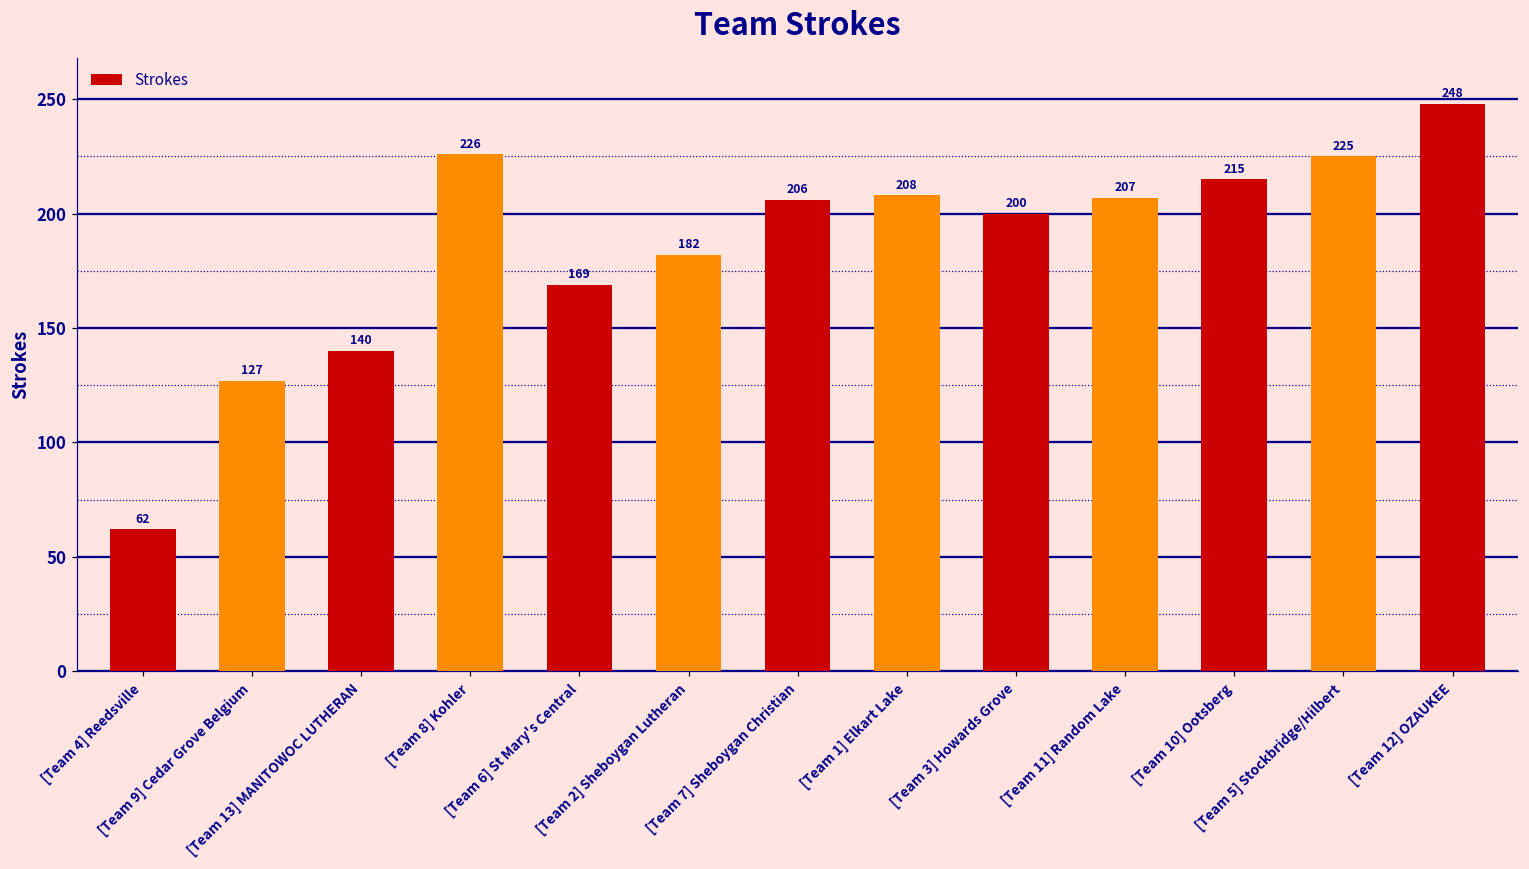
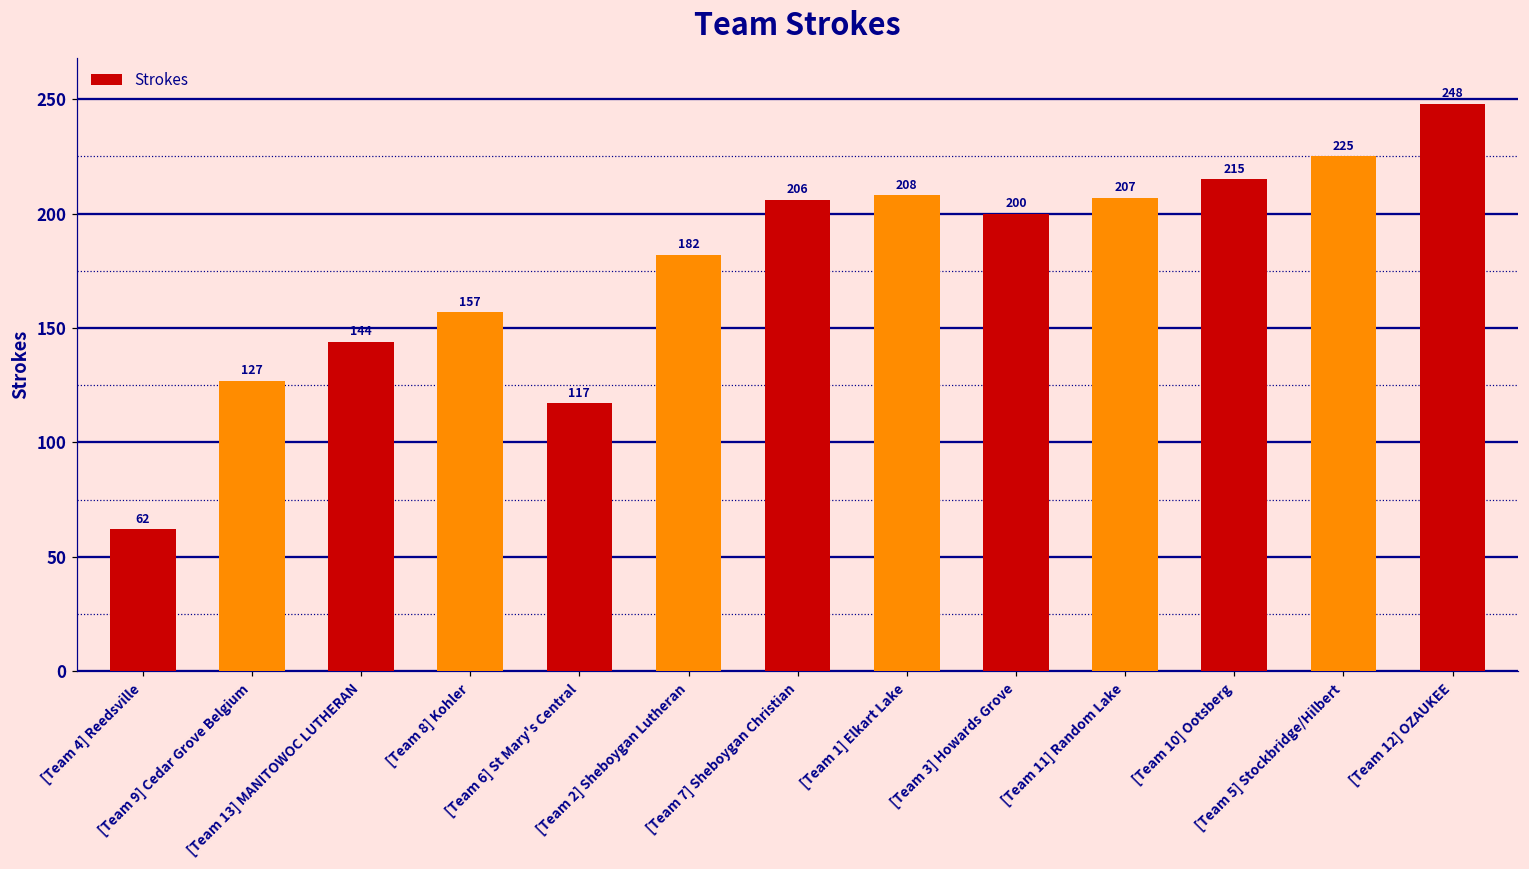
[Team 13] MANITOWOC LUTHERAN: 140 -> 144
[Team 8] Kohler: 226 -> 157
[Team 6] St Mary's Central: 169 -> 117
